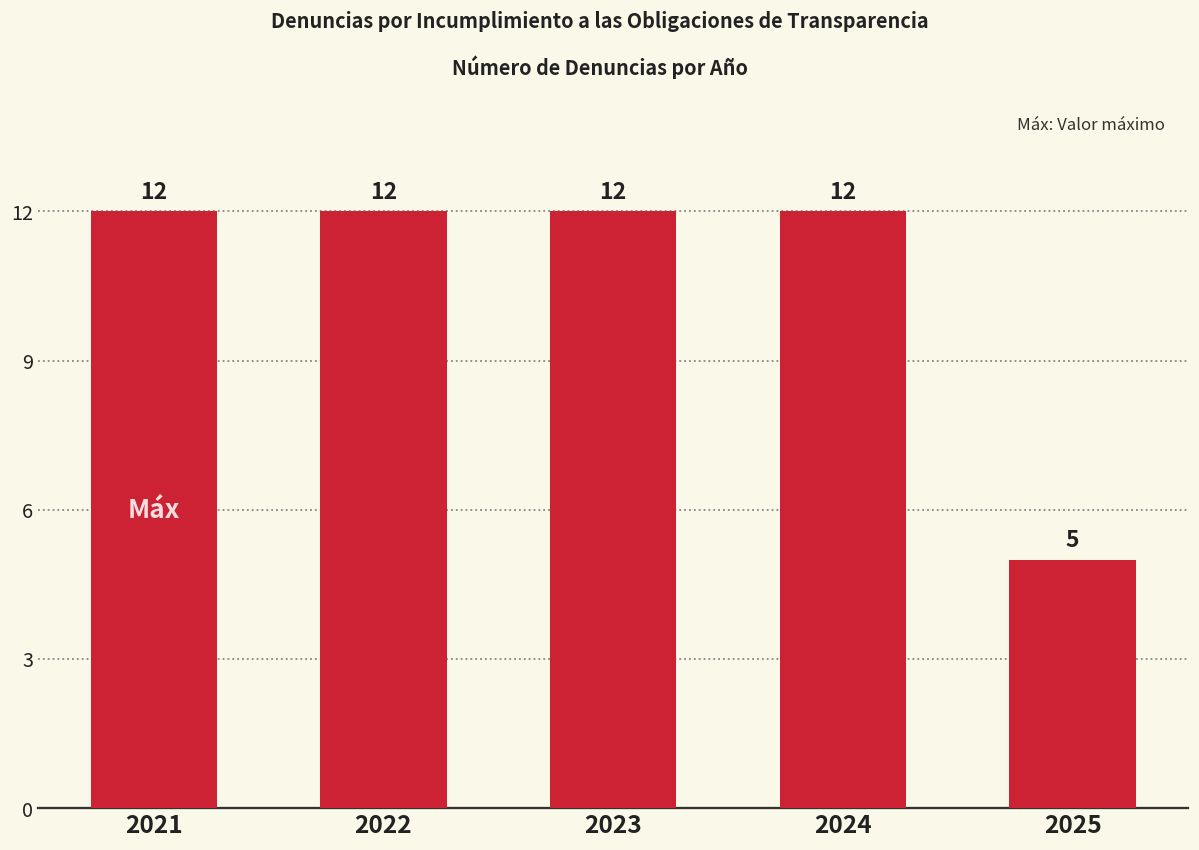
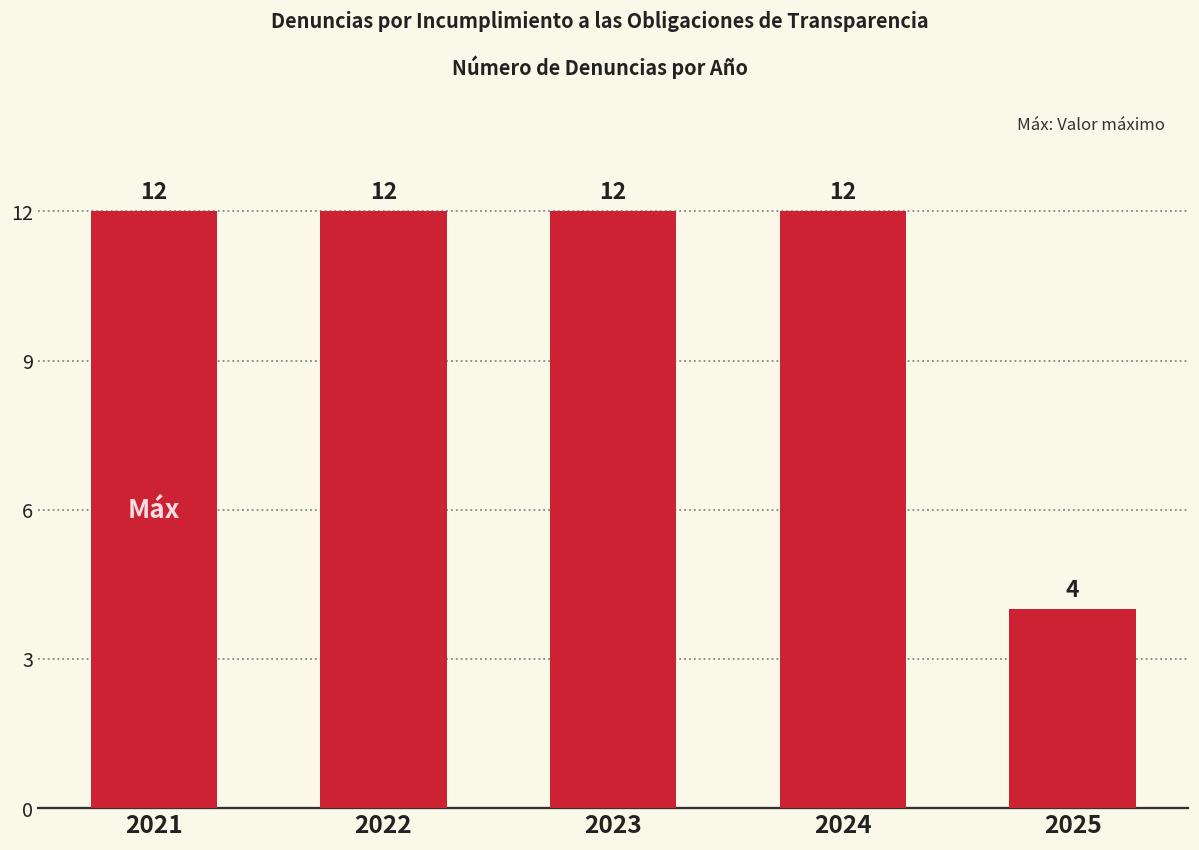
2025: 5 -> 4
